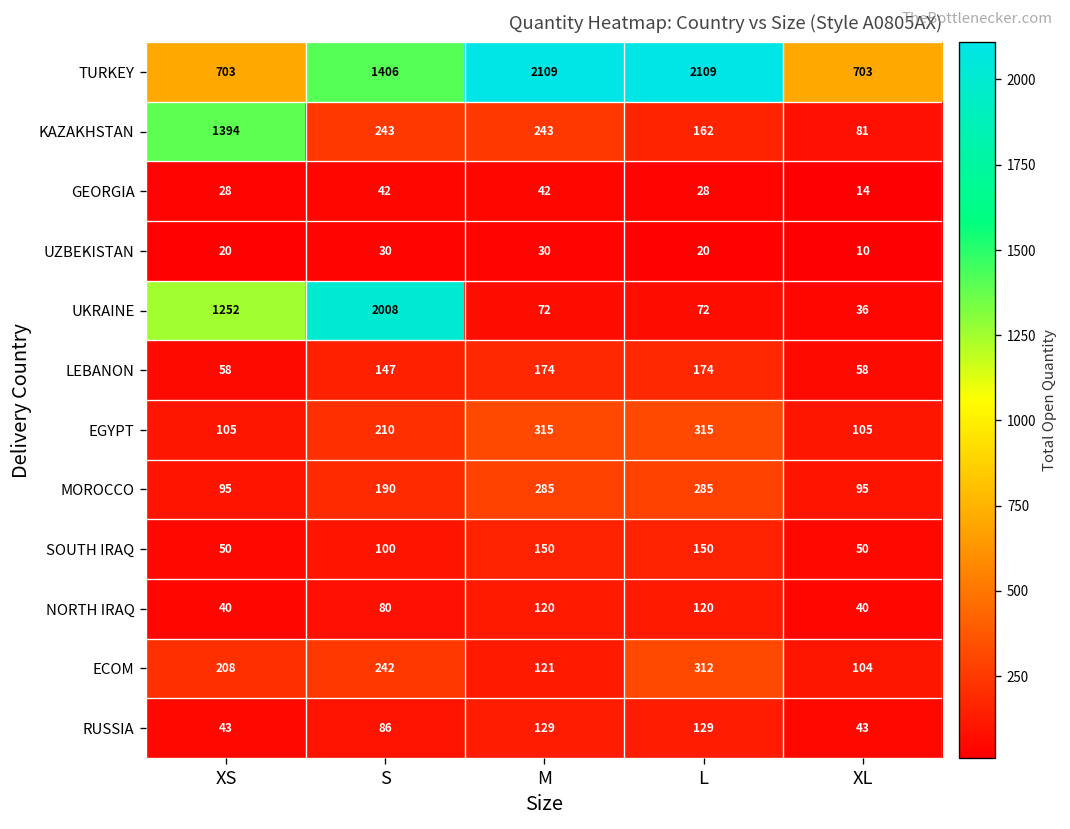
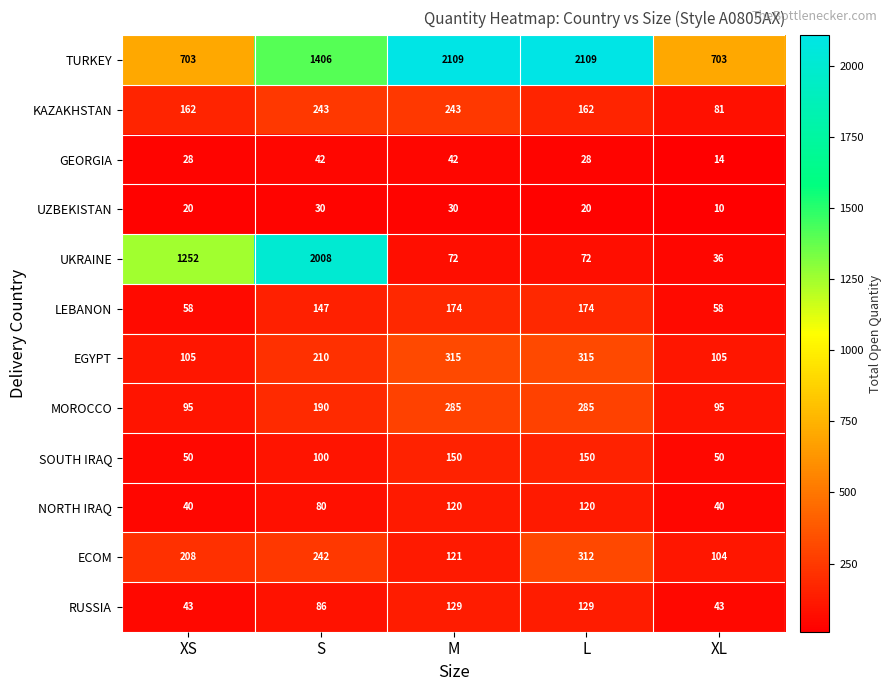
KAZAKHSTAN, XS: 1394 -> 162
